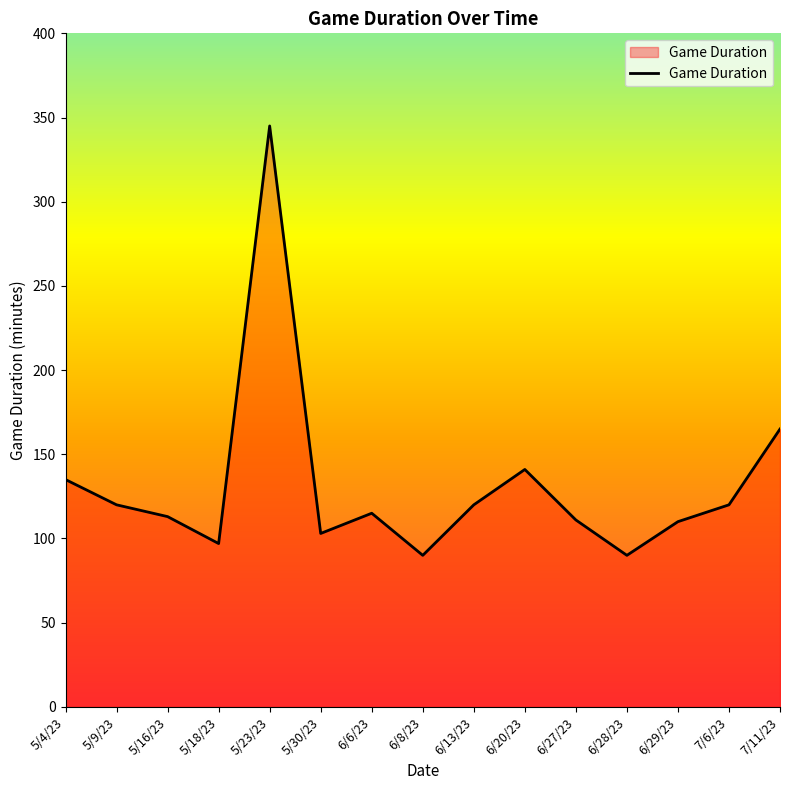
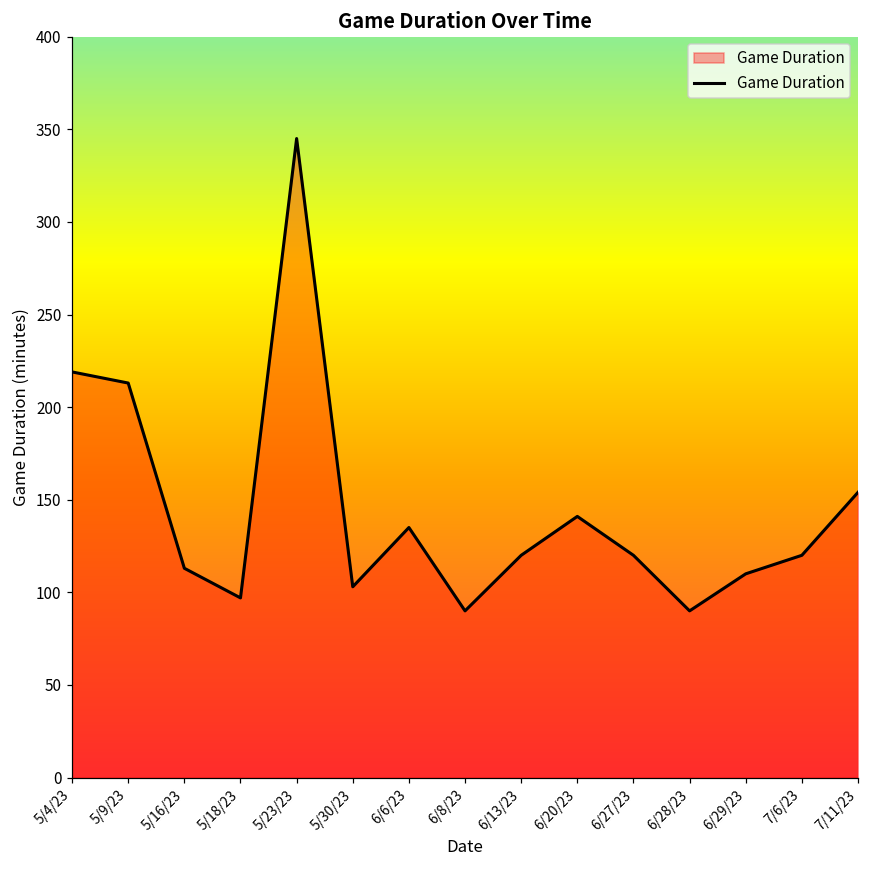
5/4/23: 135 -> 219
5/9/23: 120 -> 213
6/6/23: 115 -> 135
6/27/23: 111 -> 120
7/11/23: 165 -> 154
